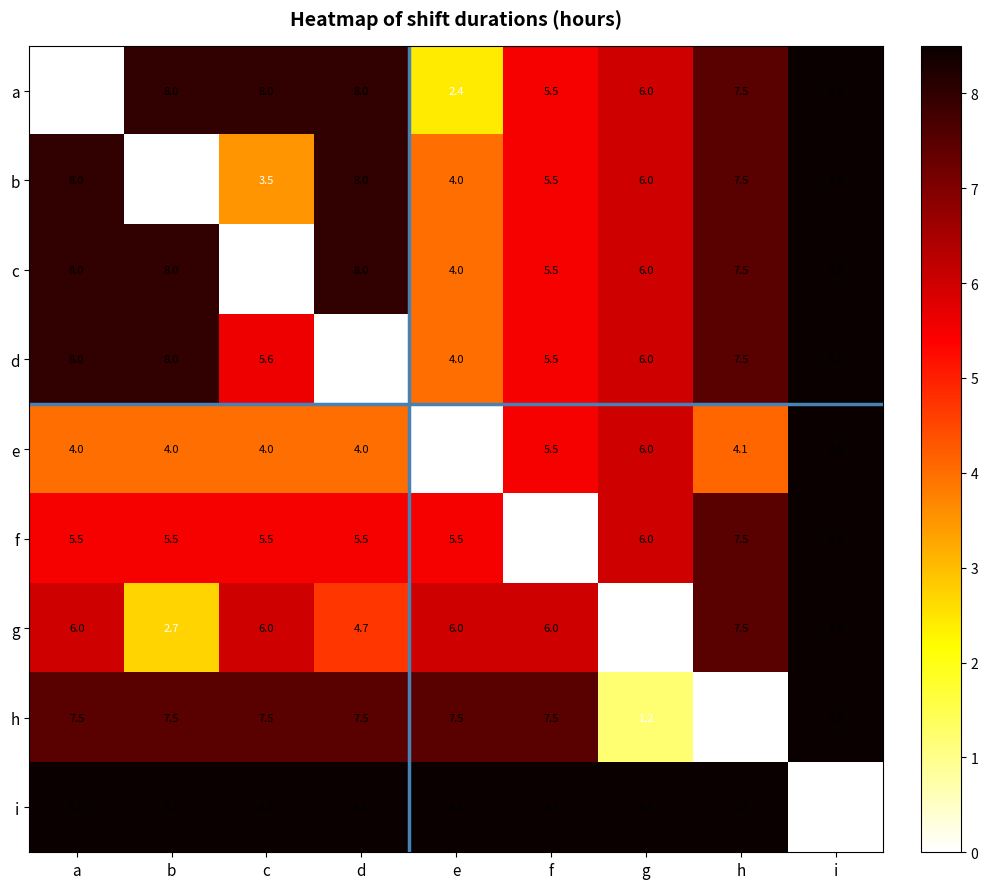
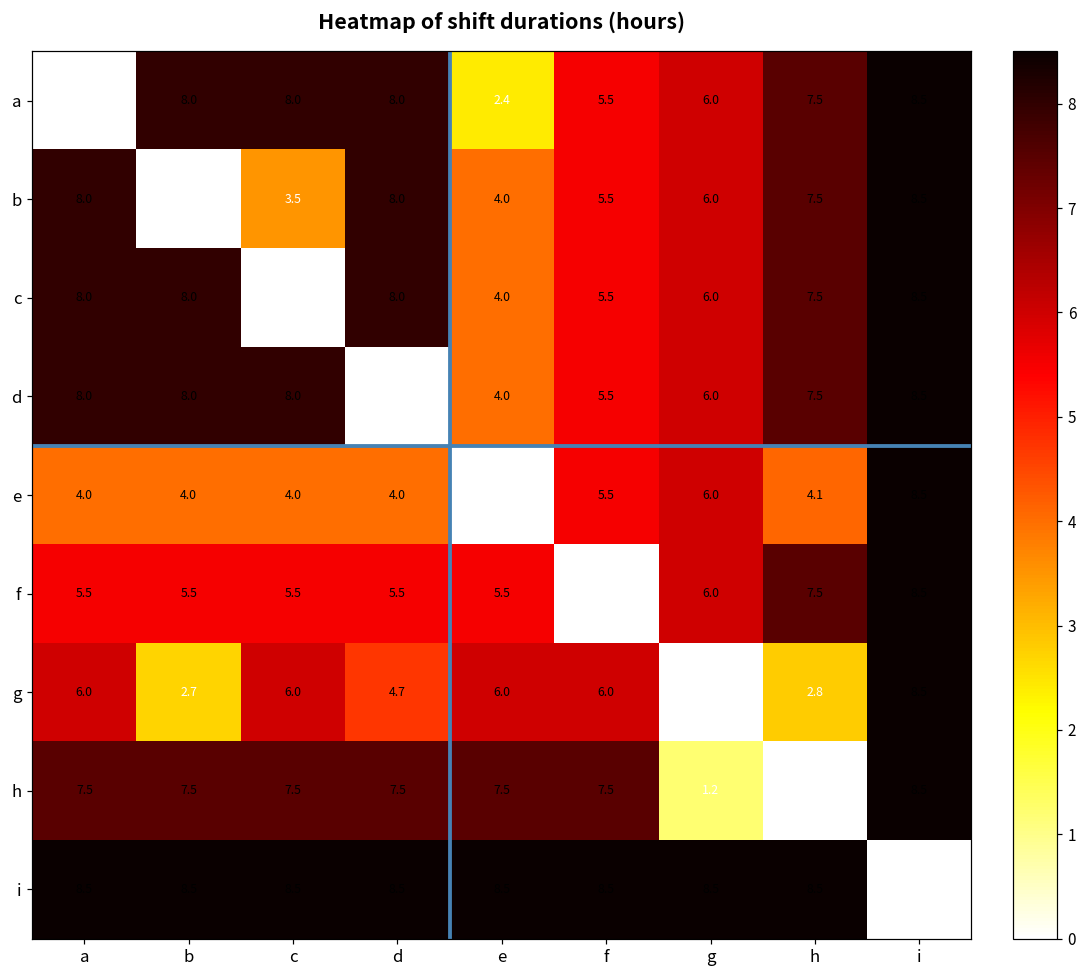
d, c: 5.6 -> 8.0
g, h: 7.5 -> 2.8
